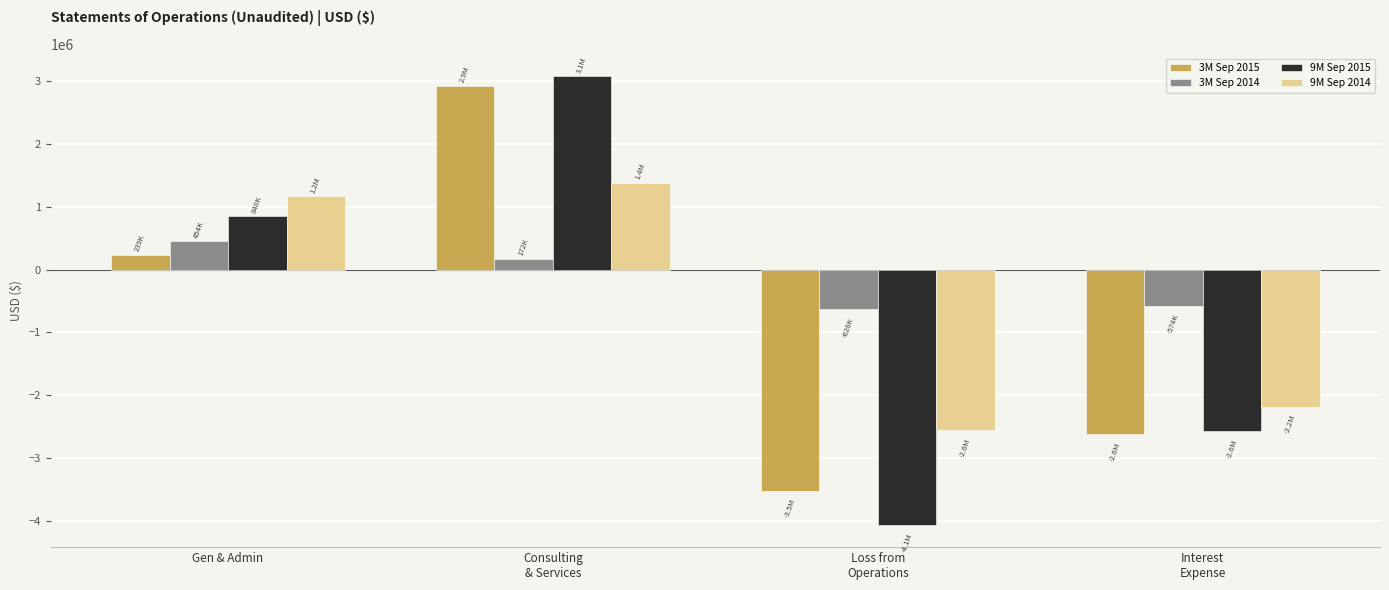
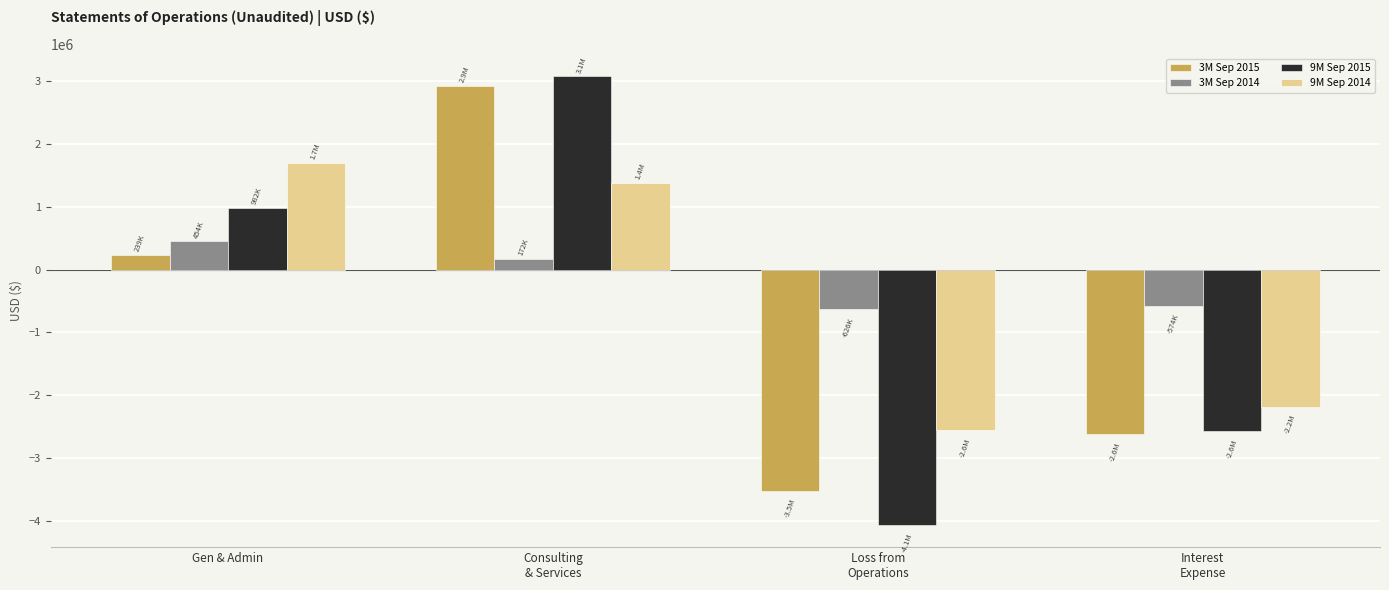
9M Sep 2015, Gen & Admin: 848K -> 982K
9M Sep 2014, Gen & Admin: 1.2M -> 1.7M
